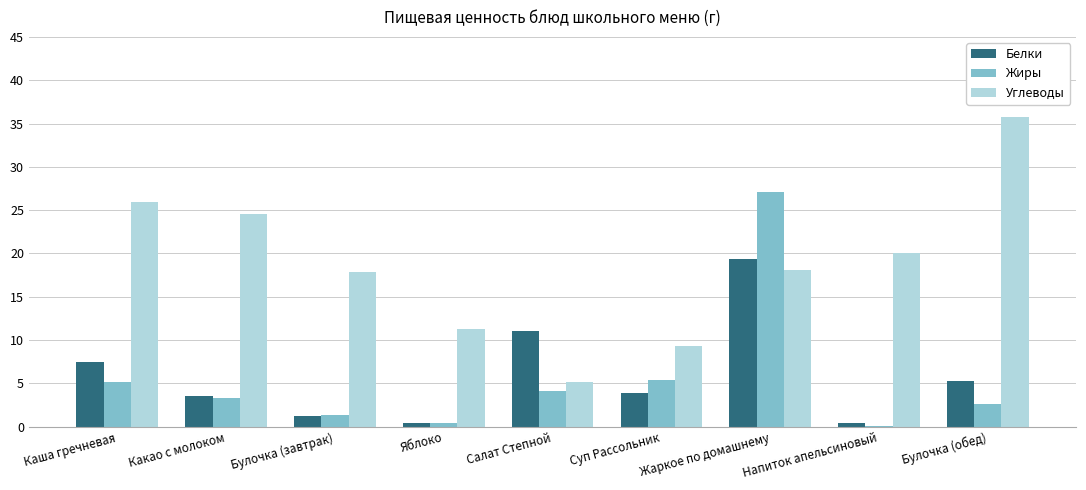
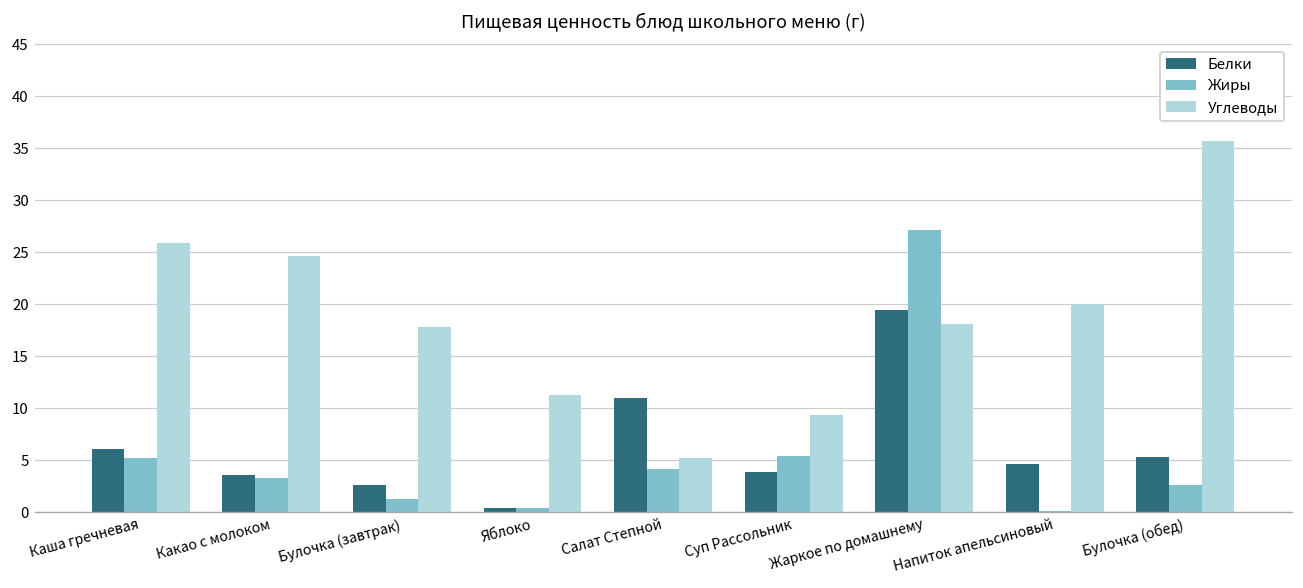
Белки, Каша гречневая: 8 -> 6
Белки, Булочка (завтрак): 1 -> 3
Белки, Напиток апельсиновый: 0 -> 5
